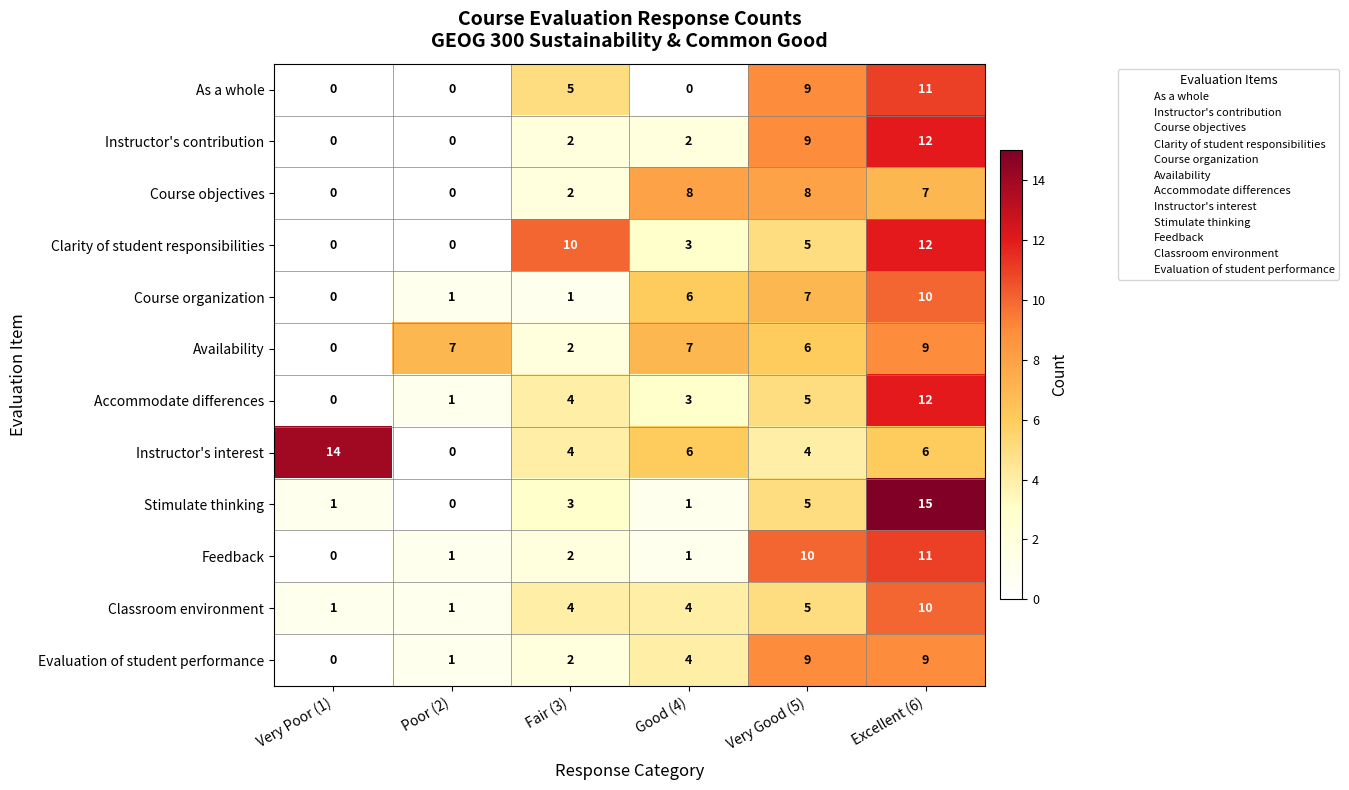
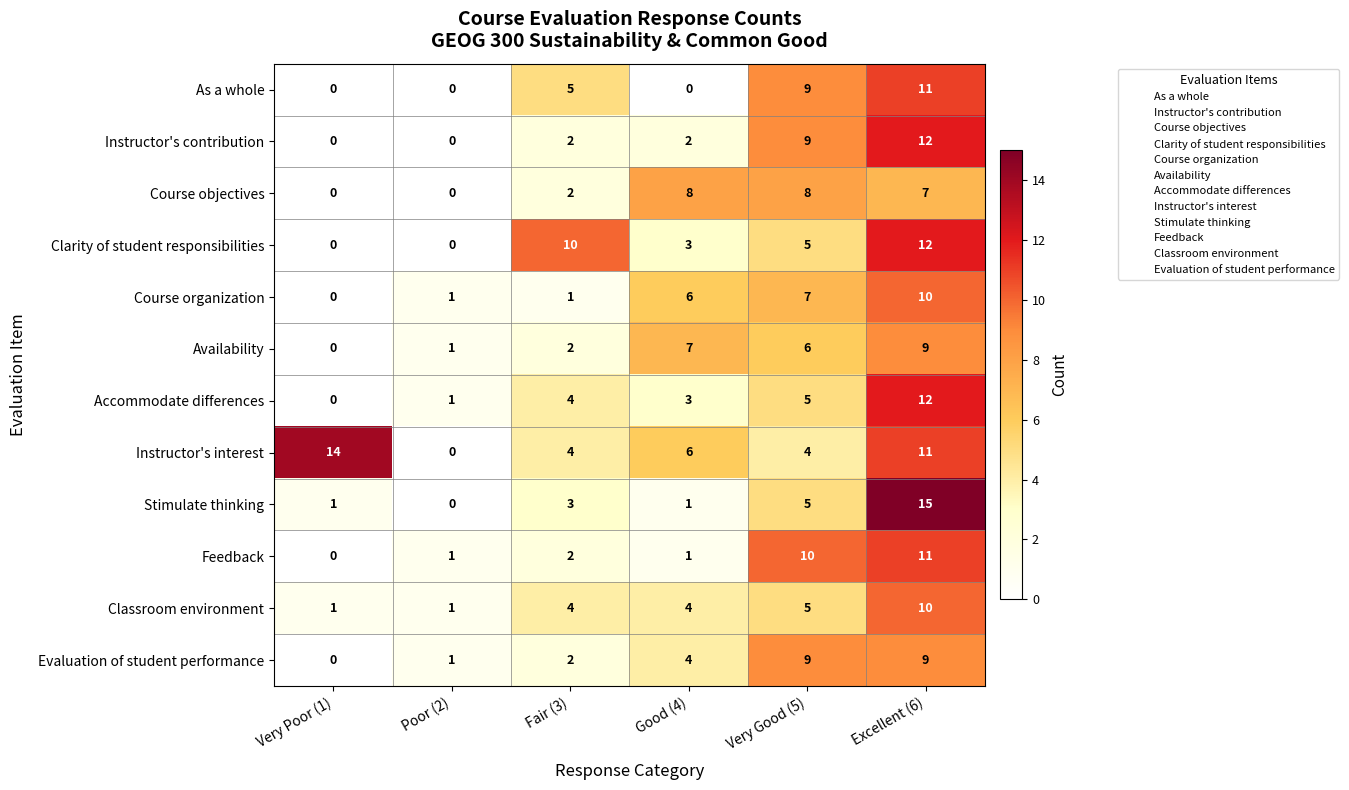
Availability, Poor (2): 7 -> 1
Instructor's interest, Excellent (6): 6 -> 11
